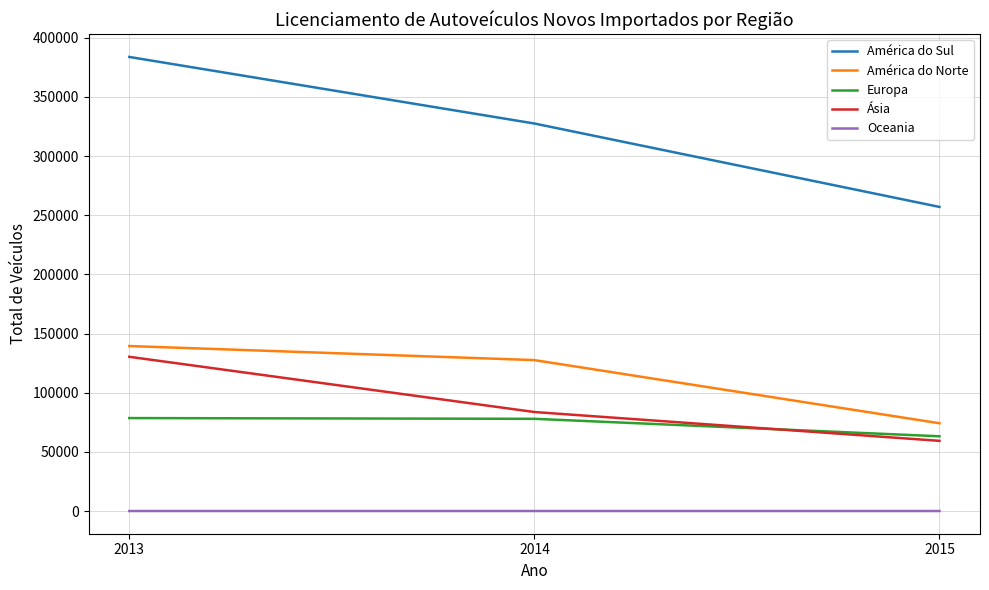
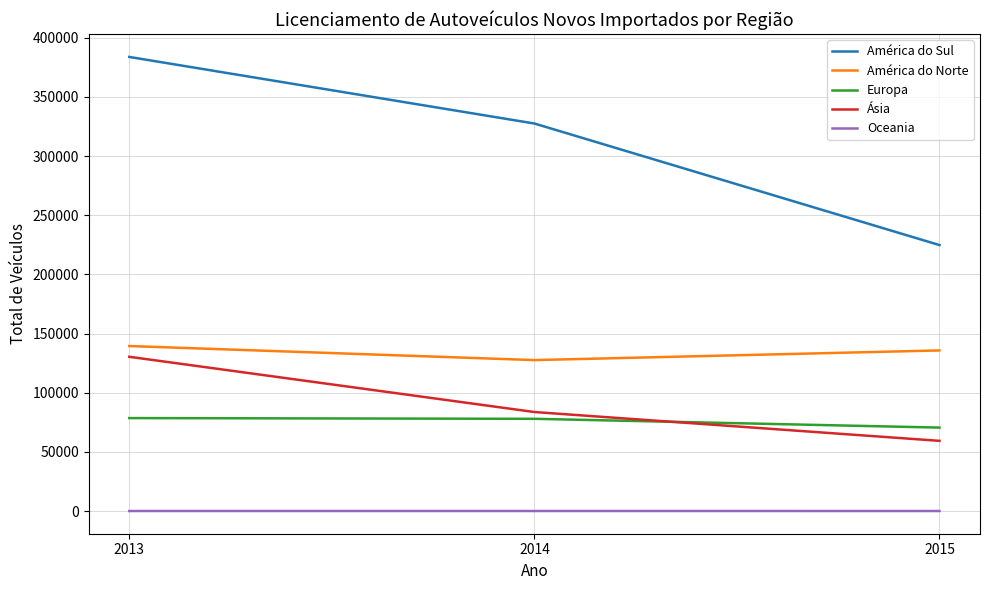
América do Sul, 2015: 257000 -> 225000
América do Norte, 2015: 74000 -> 136000
Europa, 2015: 63000 -> 71000
